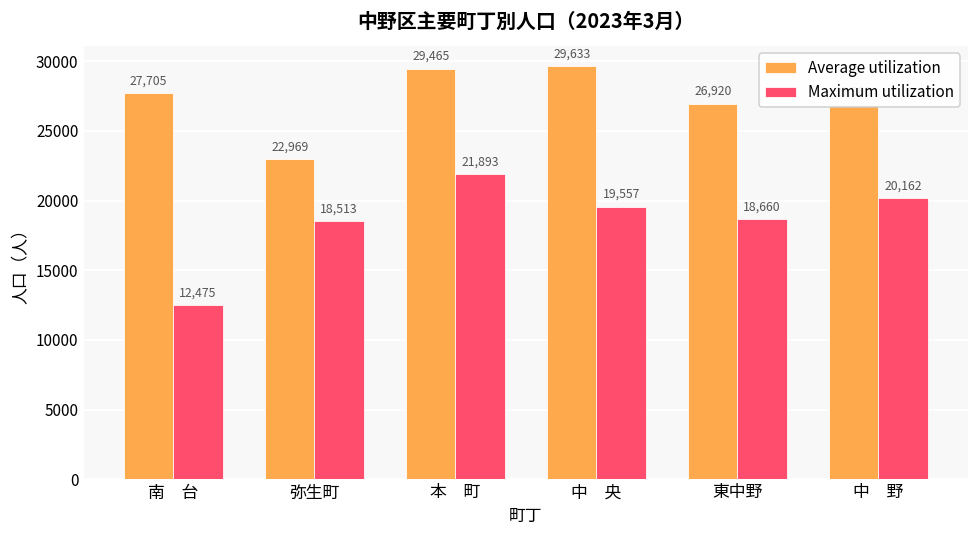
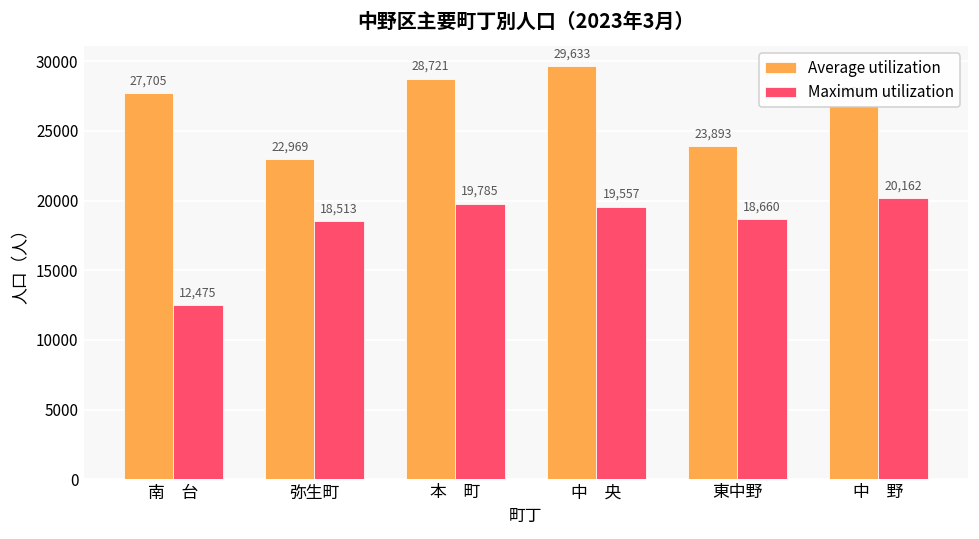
Average utilization, 本 町: 29,465 -> 28,721
Maximum utilization, 本 町: 21,893 -> 19,785
Average utilization, 東中野: 26,920 -> 23,893
